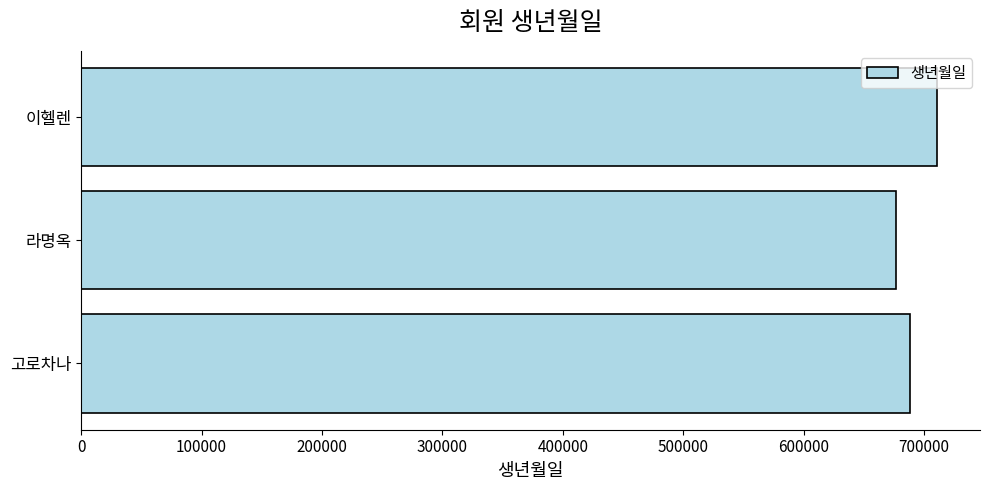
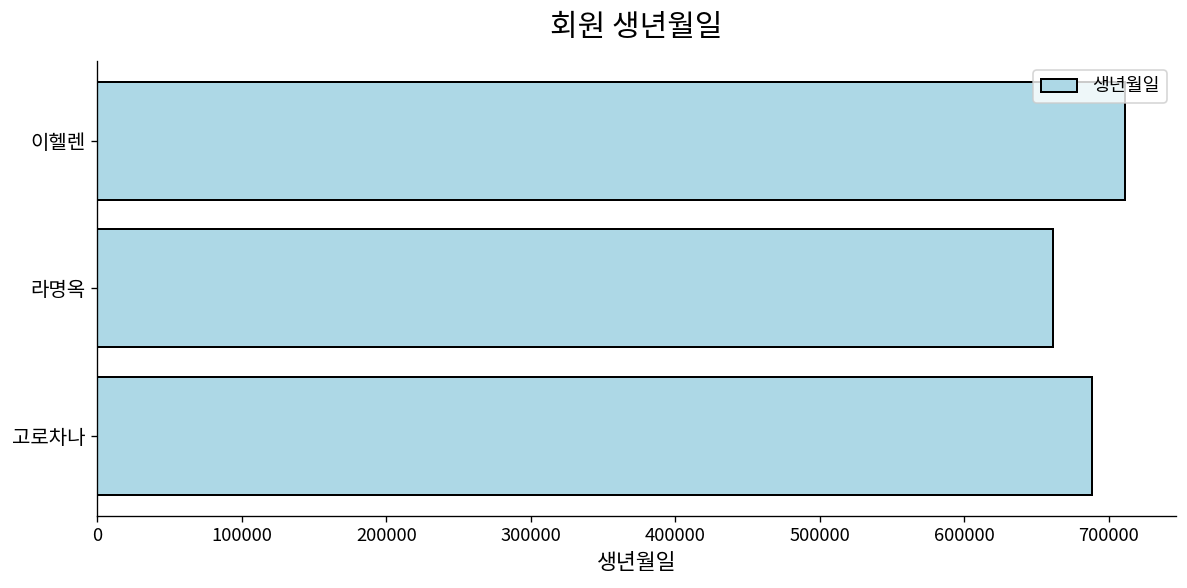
라명옥: 677000 -> 661000
